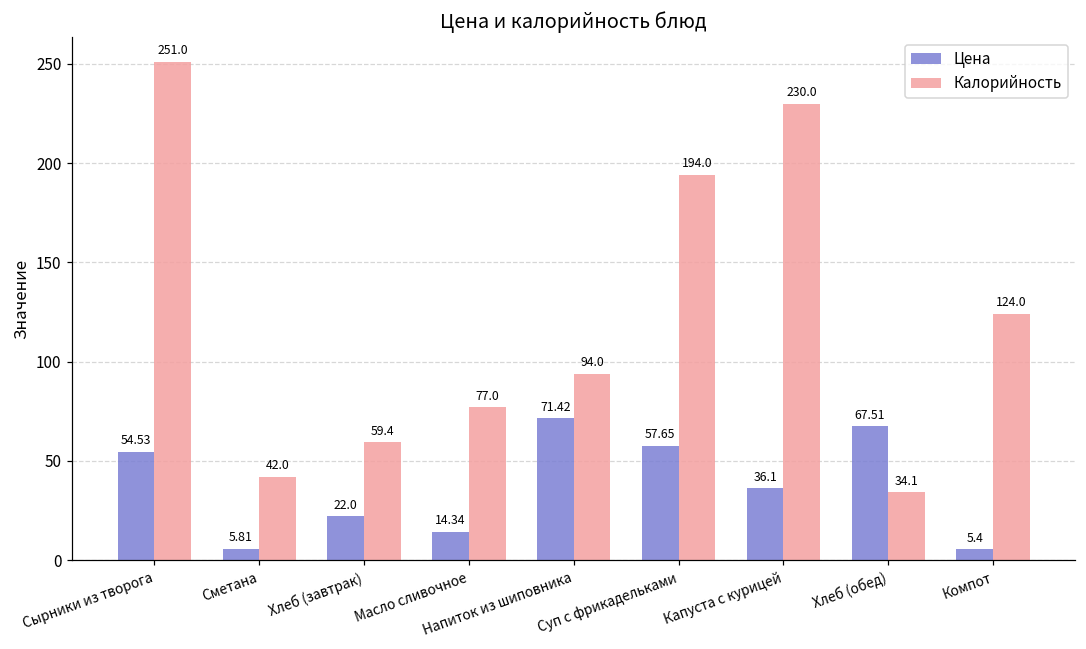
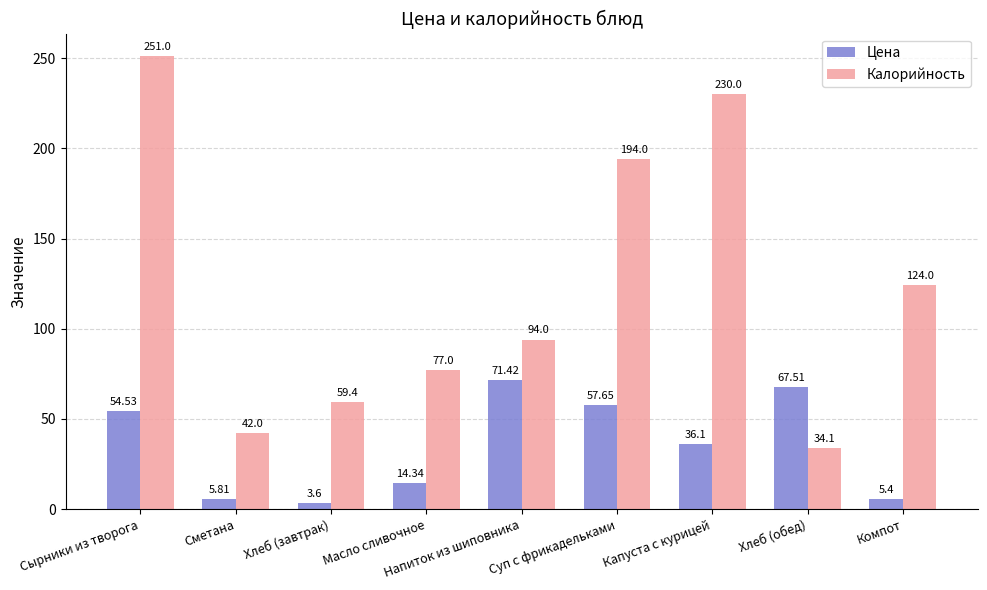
Цена, Хлеб (завтрак): 22.0 -> 3.6
